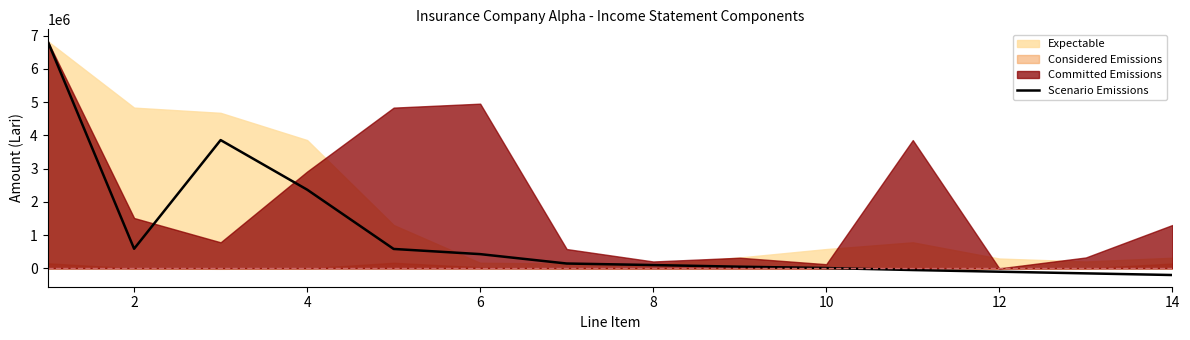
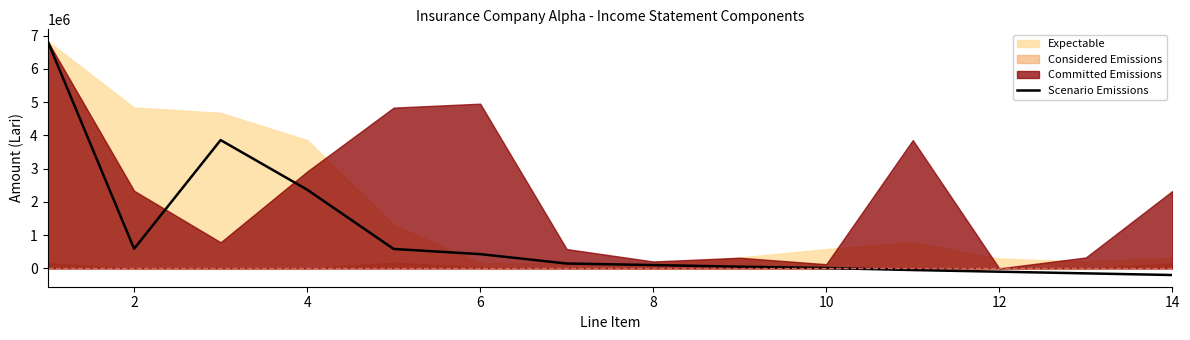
Committed Emissions, 2: 1500000 -> 2300000
Committed Emissions, 14: 1300000 -> 2300000
